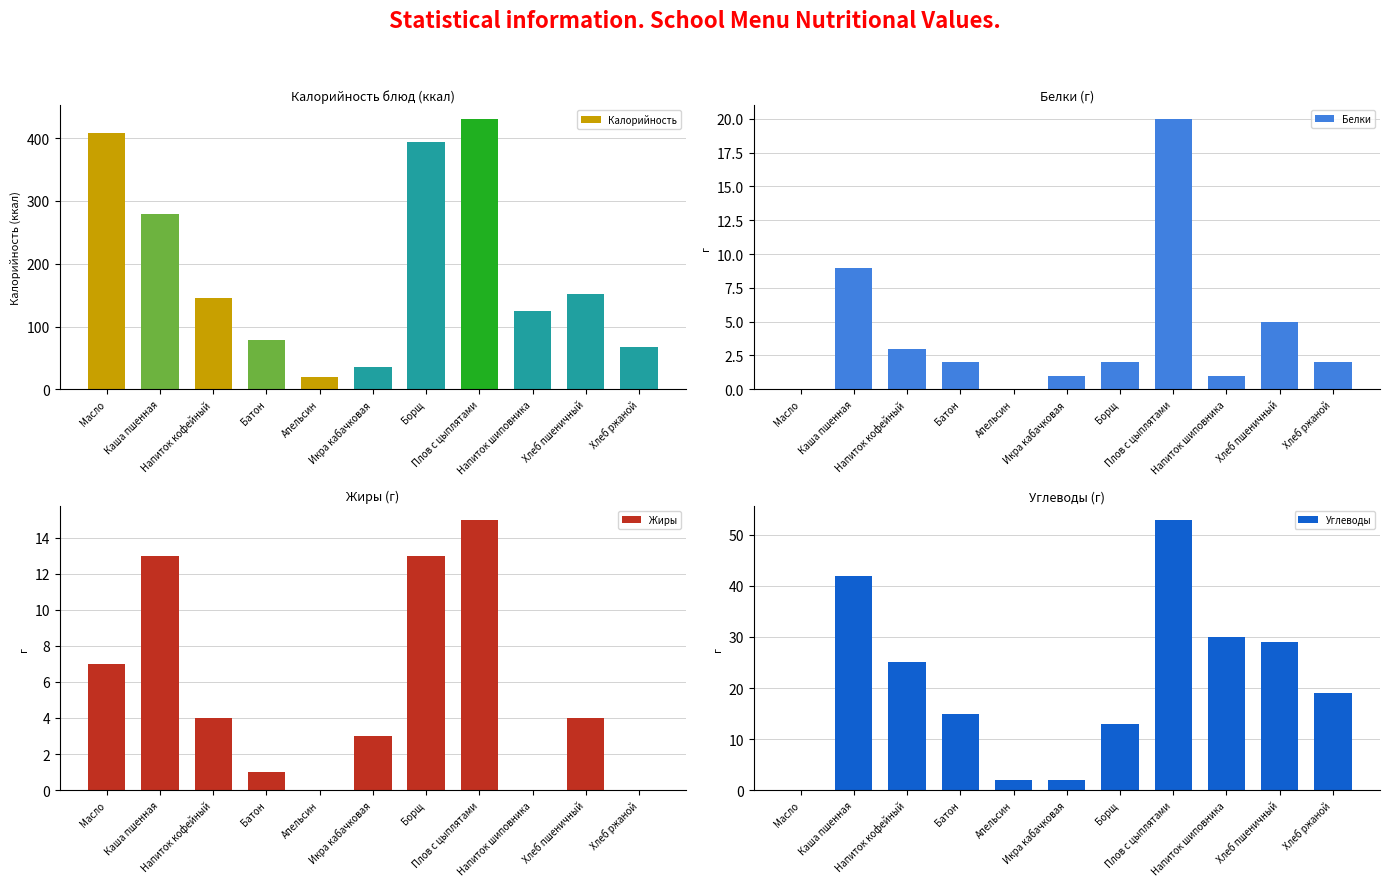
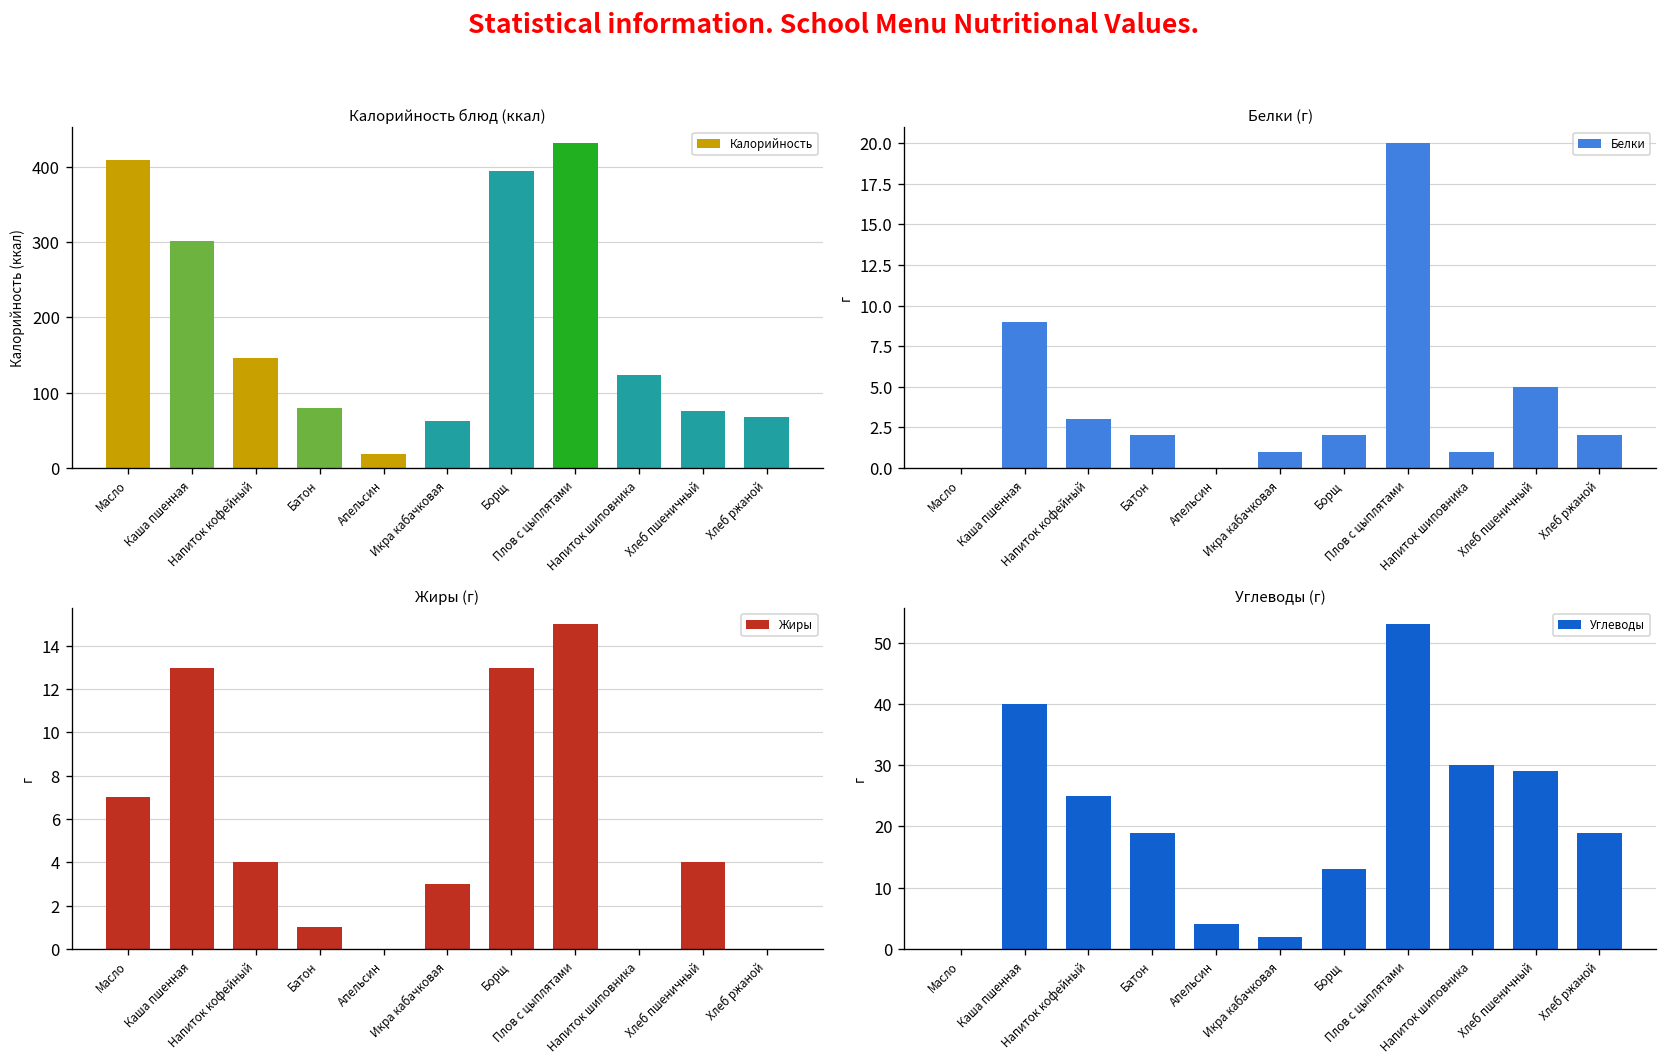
Калорийность блюд (ккал), Каша пшенная: 280 -> 300
Калорийность блюд (ккал), Икра кабачковая: 40 -> 60
Калорийность блюд (ккал), Хлеб пшеничный: 150 -> 80
Углеводы (г), Каша пшенная: 42 -> 40
Углеводы (г), Батон: 15 -> 19
Углеводы (г), Апельсин: 2 -> 4
